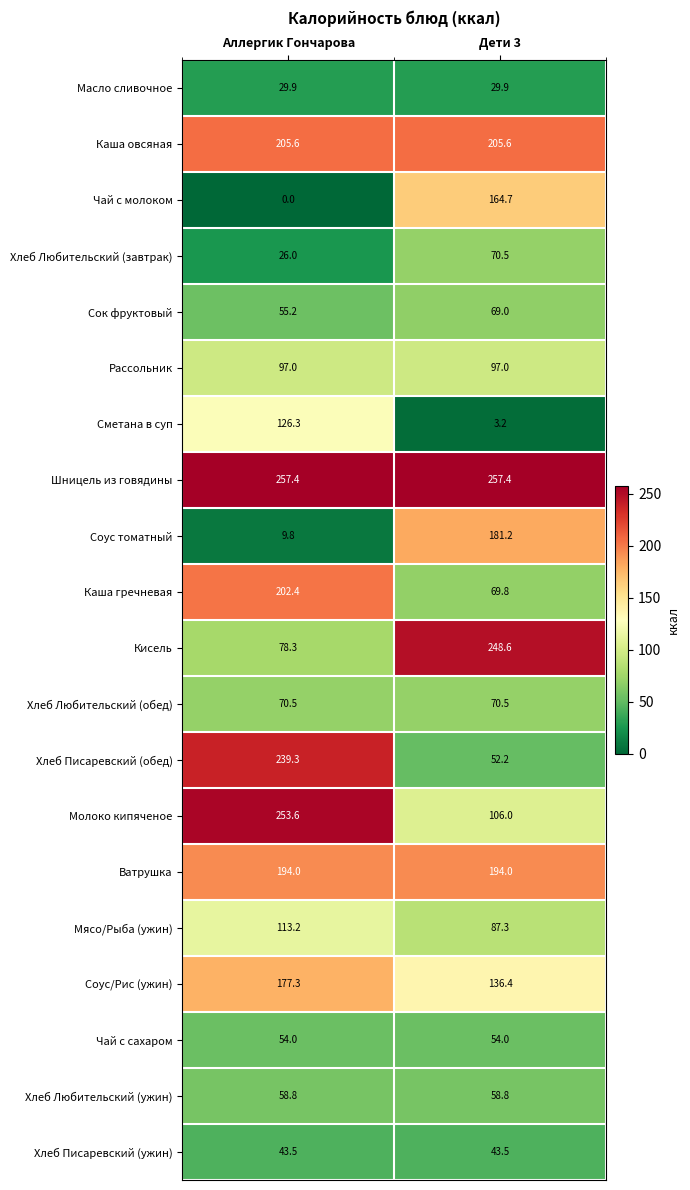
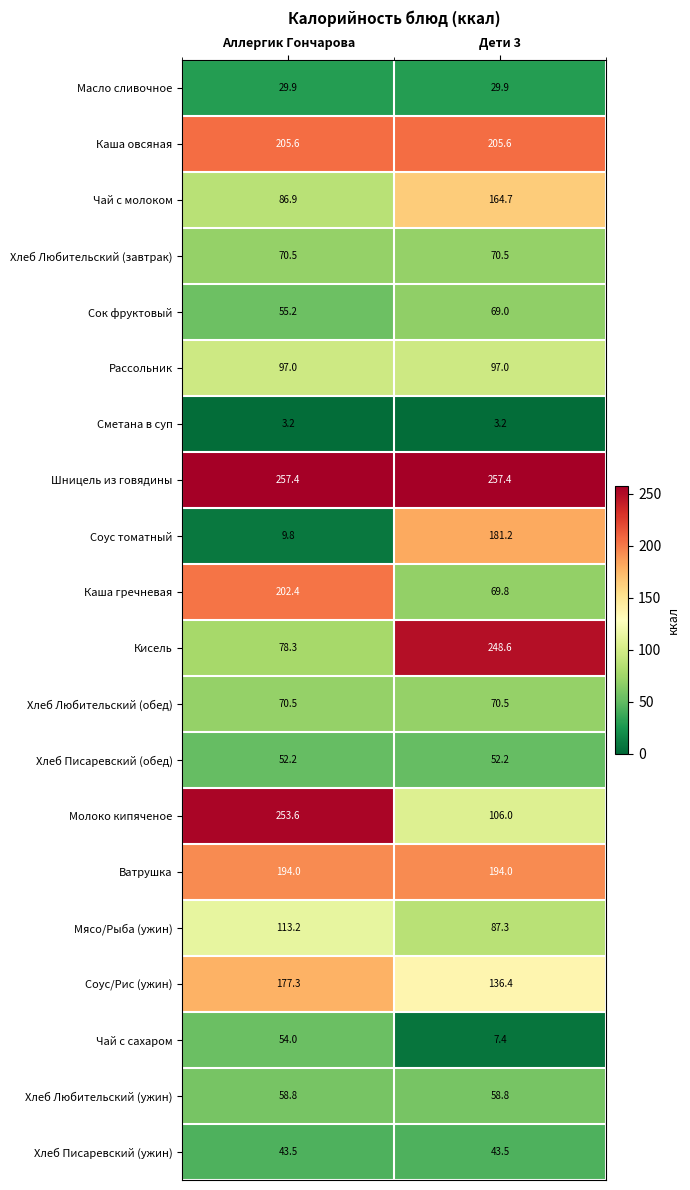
Чай с молоком, Аллергик Гончарова: 0.0 -> 86.9
Хлеб Любительский (завтрак), Аллергик Гончарова: 26.0 -> 70.5
Сметана в суп, Аллергик Гончарова: 126.3 -> 3.2
Хлеб Писаревский (обед), Аллергик Гончарова: 239.3 -> 52.2
Чай с сахаром, Дети 3: 54.0 -> 7.4
